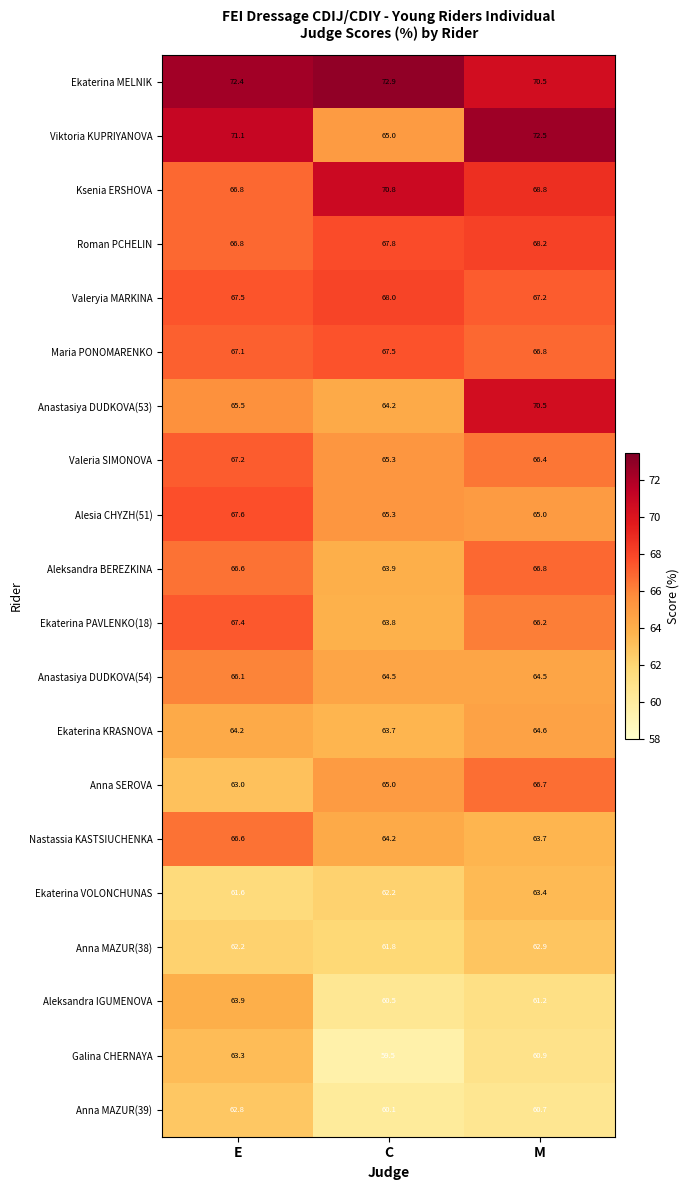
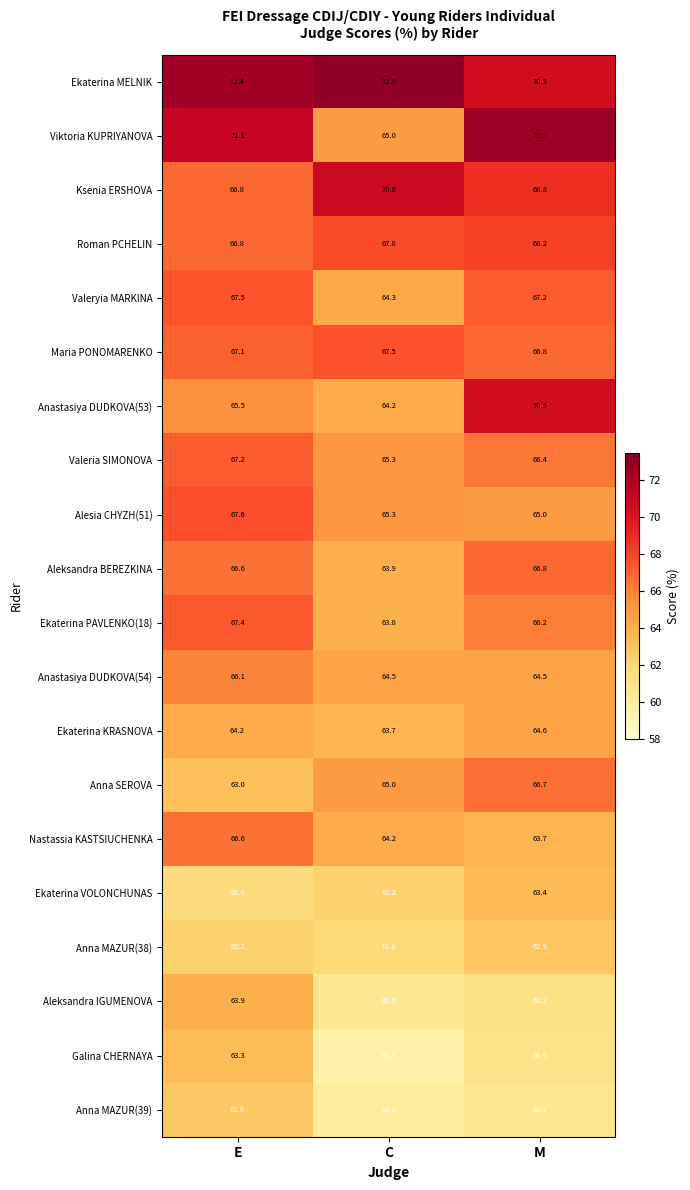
Valeryia MARKINA, C: 68.0 -> 64.3
